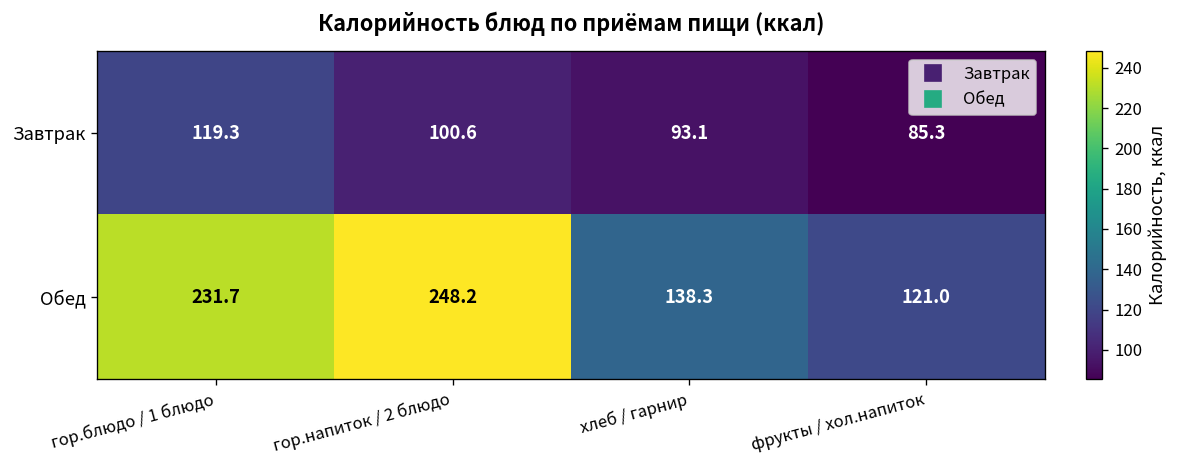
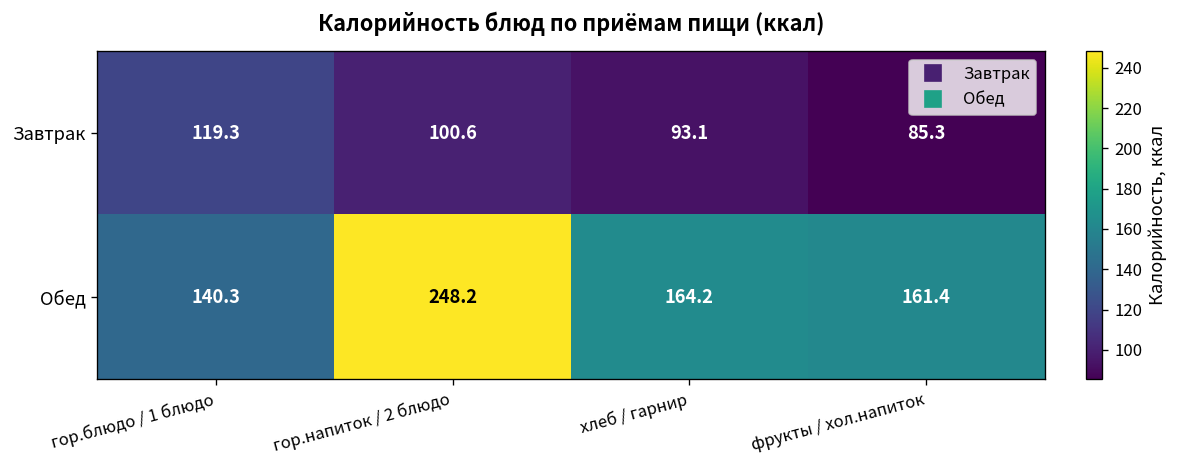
Обед, гор.блюдо / 1 блюдо: 231.7 -> 140.3
Обед, хлеб / гарнир: 138.3 -> 164.2
Обед, фрукты / хол.напиток: 121.0 -> 161.4
